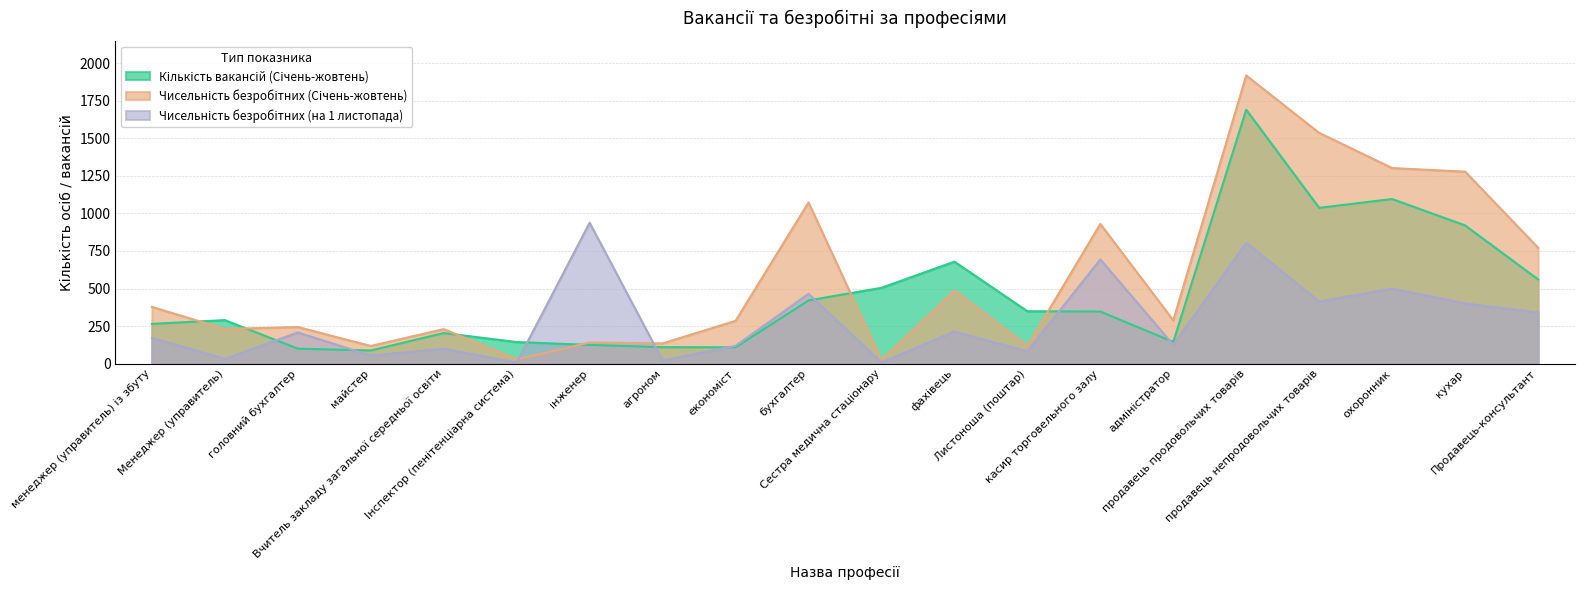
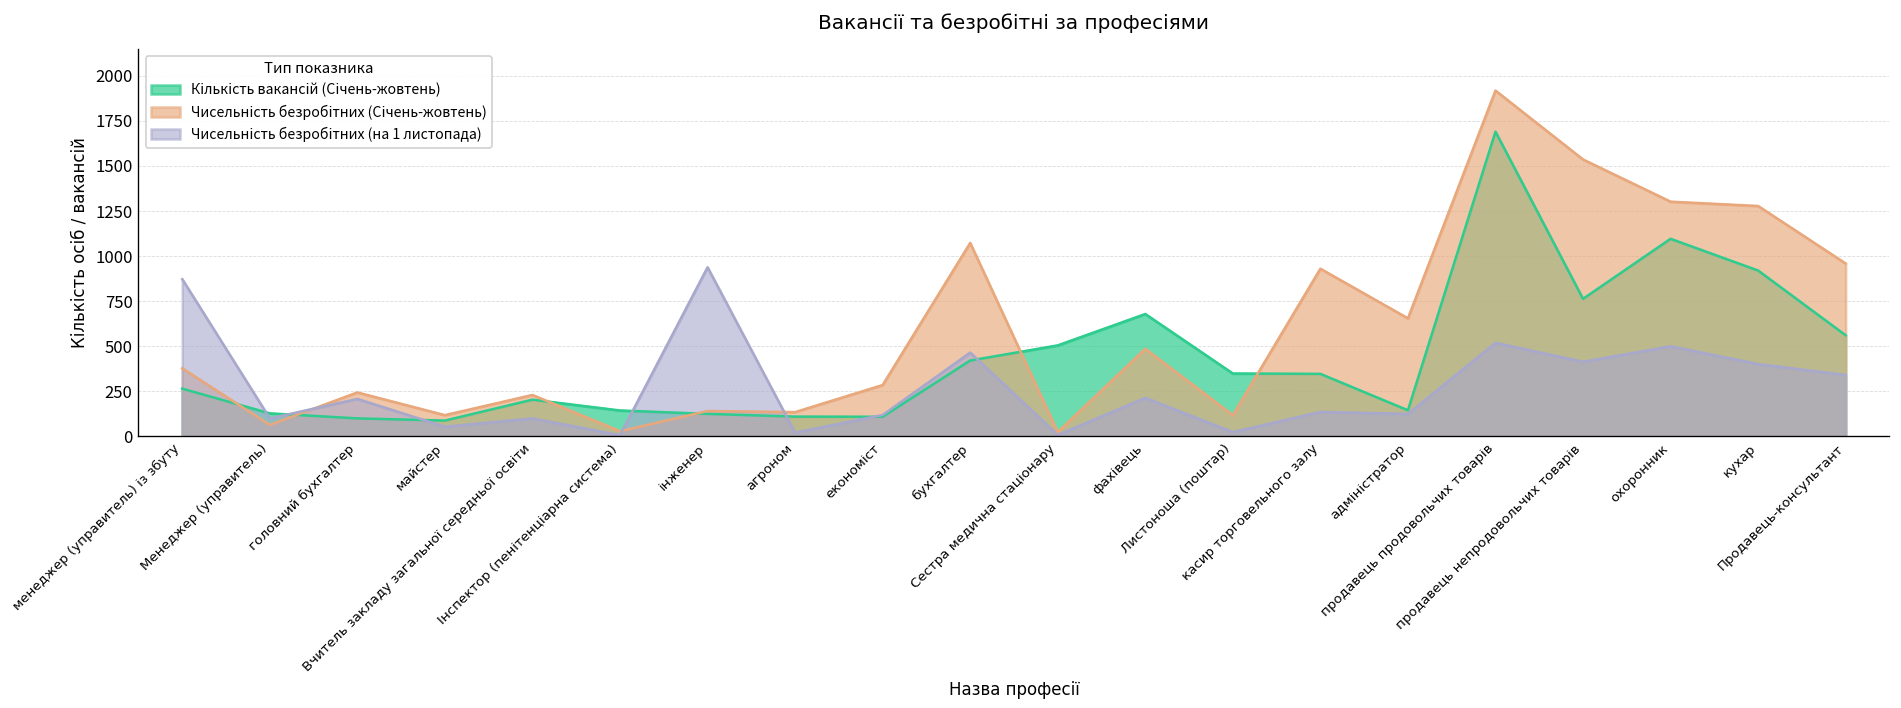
Чисельність безробітних (на 1 листопада), менеджер (управитель) із збуту: 170 -> 870
Кількість вакансій (Січень-жовтень), Менеджер (управитель): 290 -> 130
Чисельність безробітних (Січень-жовтень), Менеджер (управитель): 230 -> 60
Чисельність безробітних (на 1 листопада), Менеджер (управитель): 30 -> 100
Чисельність безробітних (на 1 листопада), Листоноша (поштар): 80 -> 20
Чисельність безробітних (на 1 листопада), касир торговельного залу: 690 -> 140
Чисельність безробітних (Січень-жовтень), адміністратор: 290 -> 660
Чисельність безробітних (на 1 листопада), продавець продовольчих товарів: 810 -> 520
Кількість вакансій (Січень-жовтень), продавець непродовольчих товарів: 1040 -> 760
Чисельність безробітних (Січень-жовтень), Продавець-консультант: 770 -> 960
